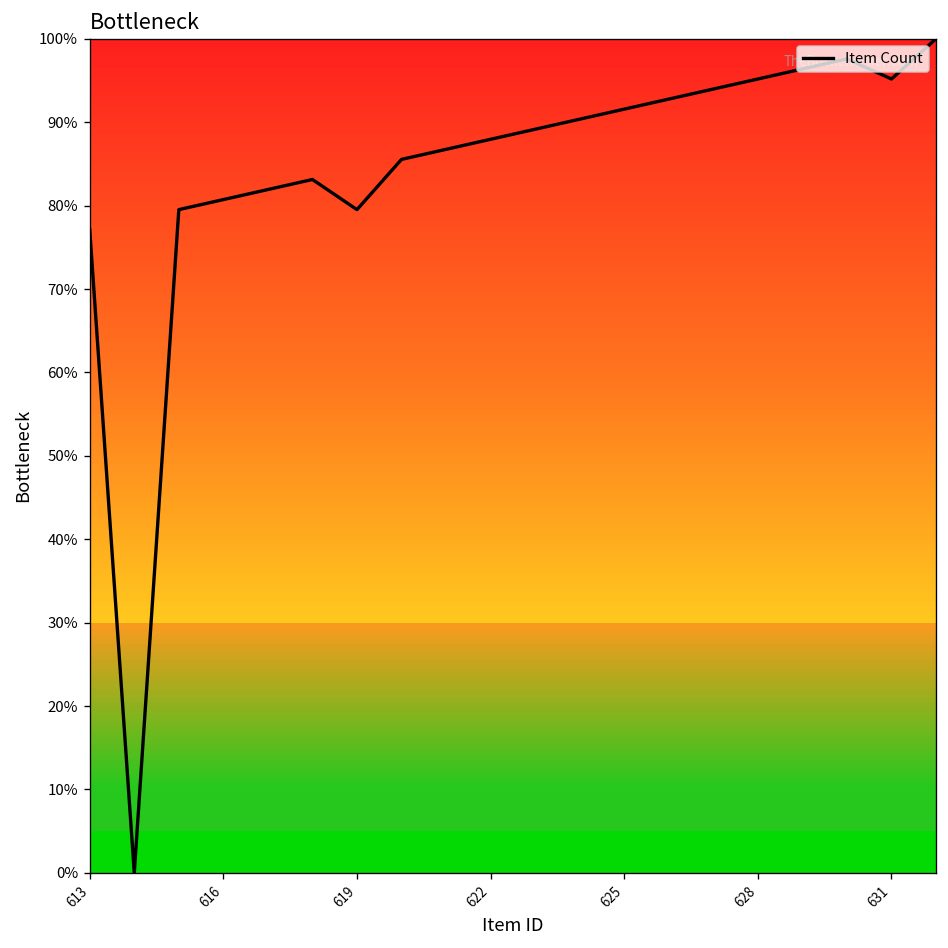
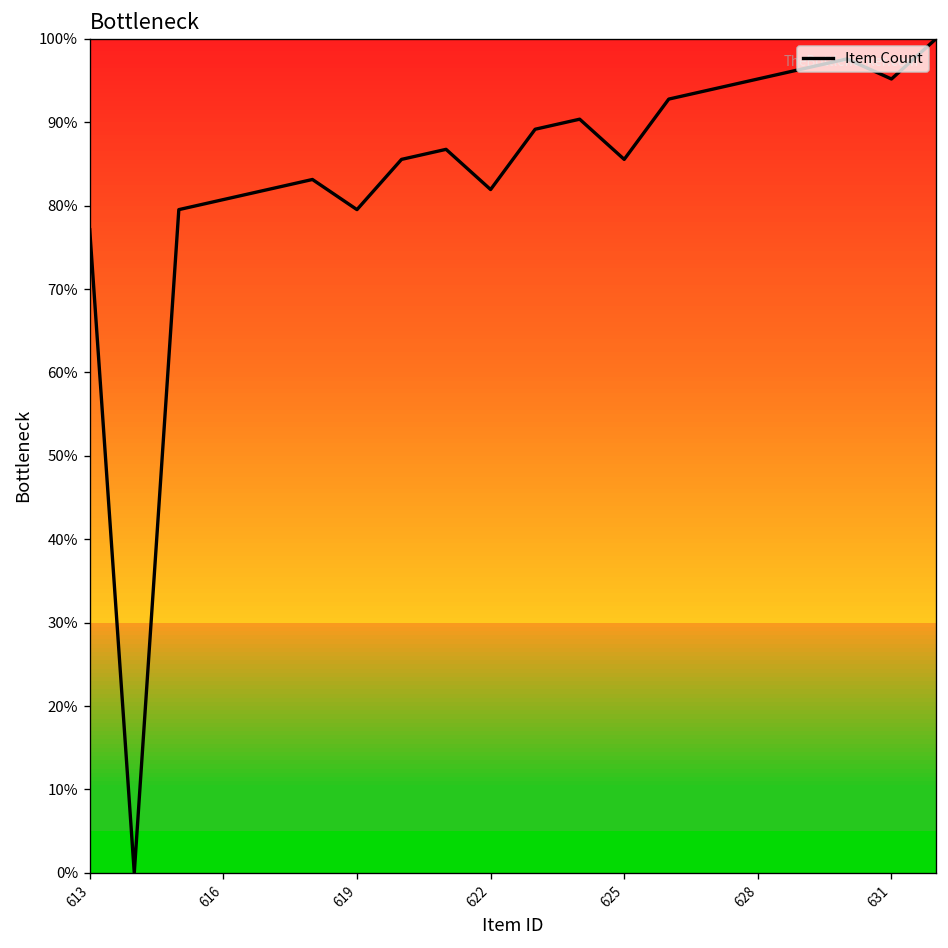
622: 88% -> 82%
625: 92% -> 86%
